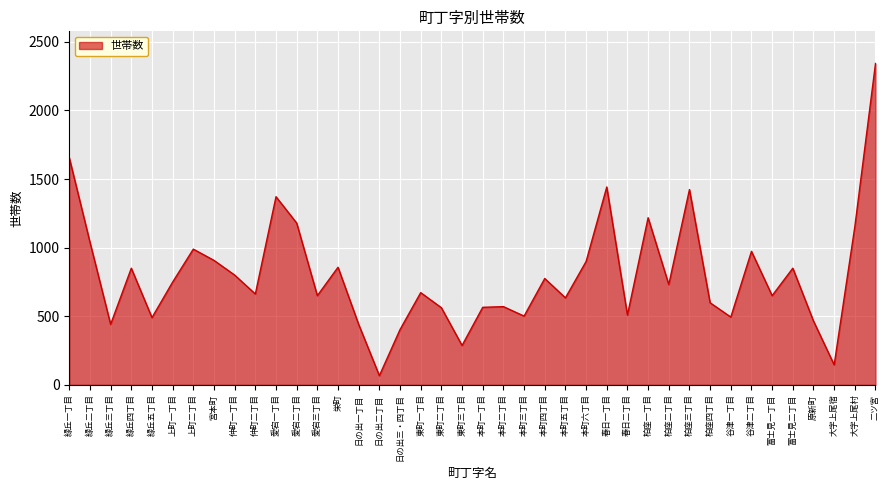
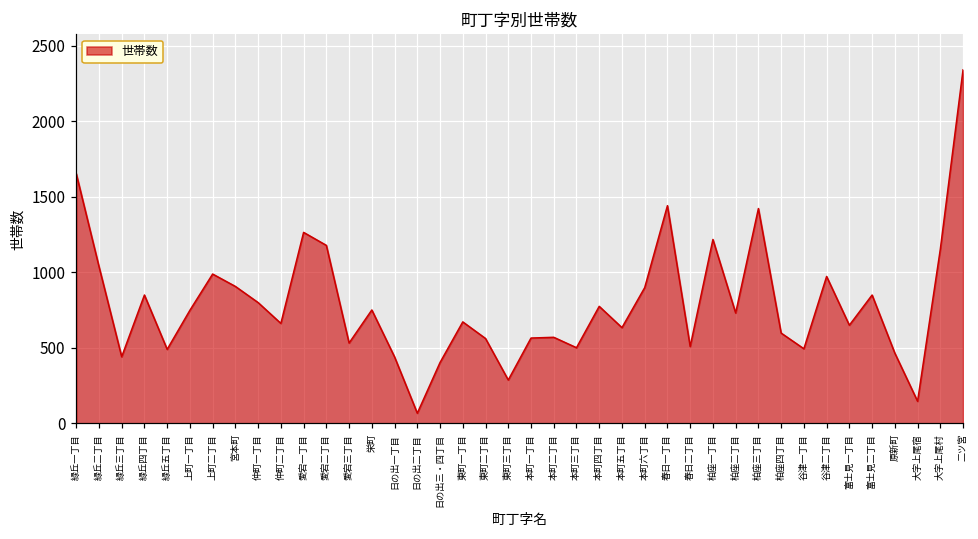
愛宕一丁目: 1370 -> 1270
愛宕三丁目: 650 -> 530
栄町: 860 -> 750
